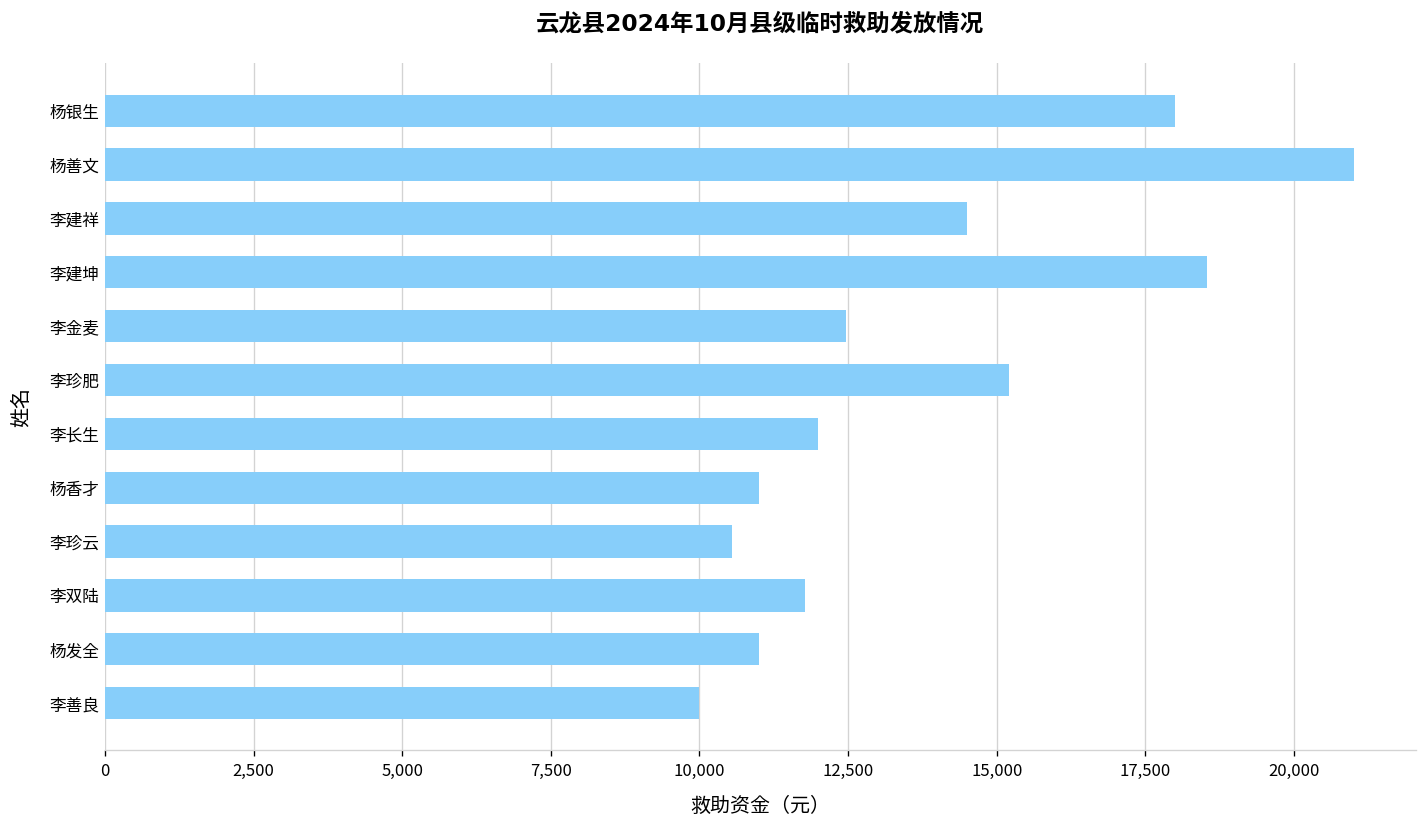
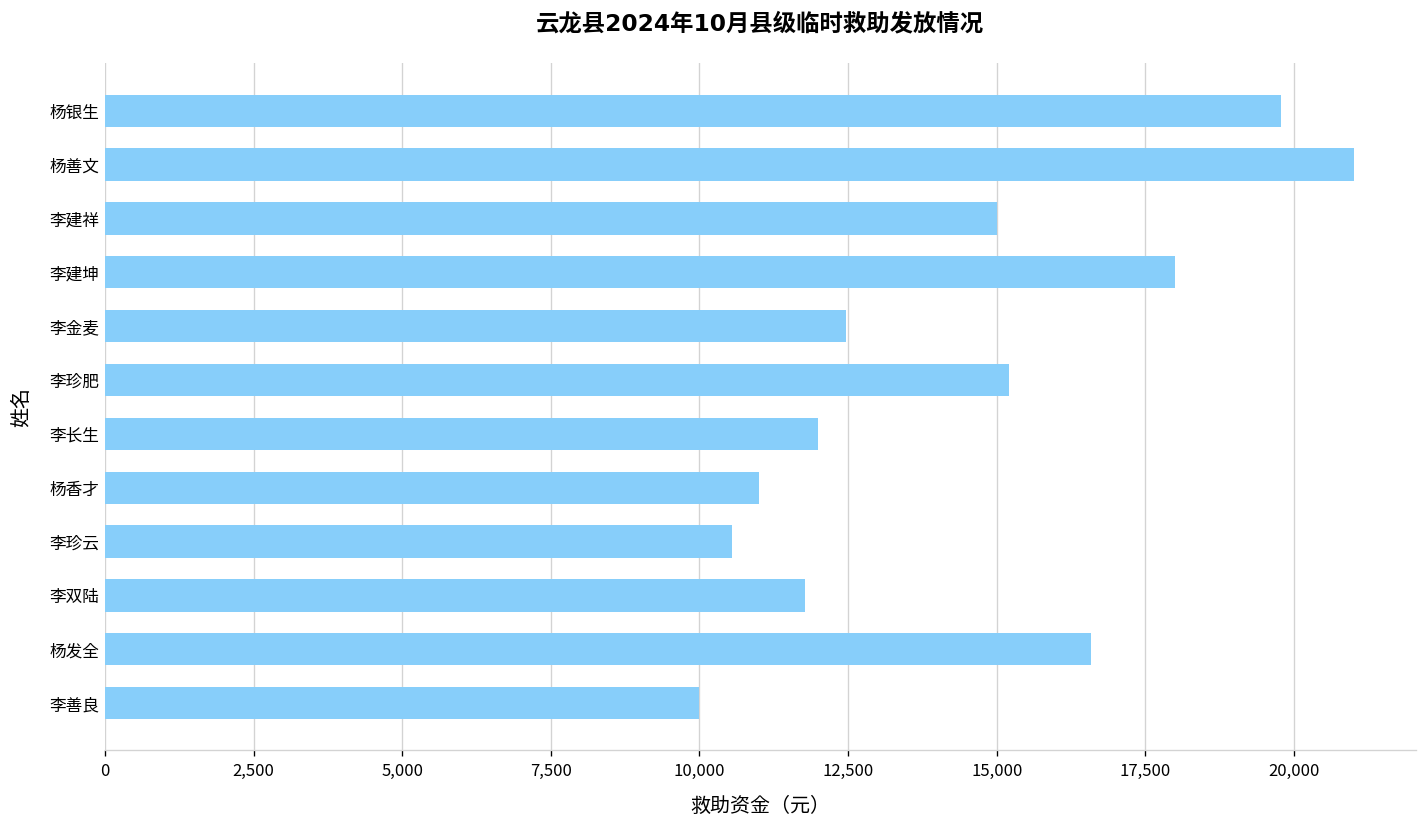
杨银生: 18,000 -> 19,800
李建祥: 14,500 -> 15,000
李建坤: 18,500 -> 18,000
杨发全: 11,000 -> 16,600
